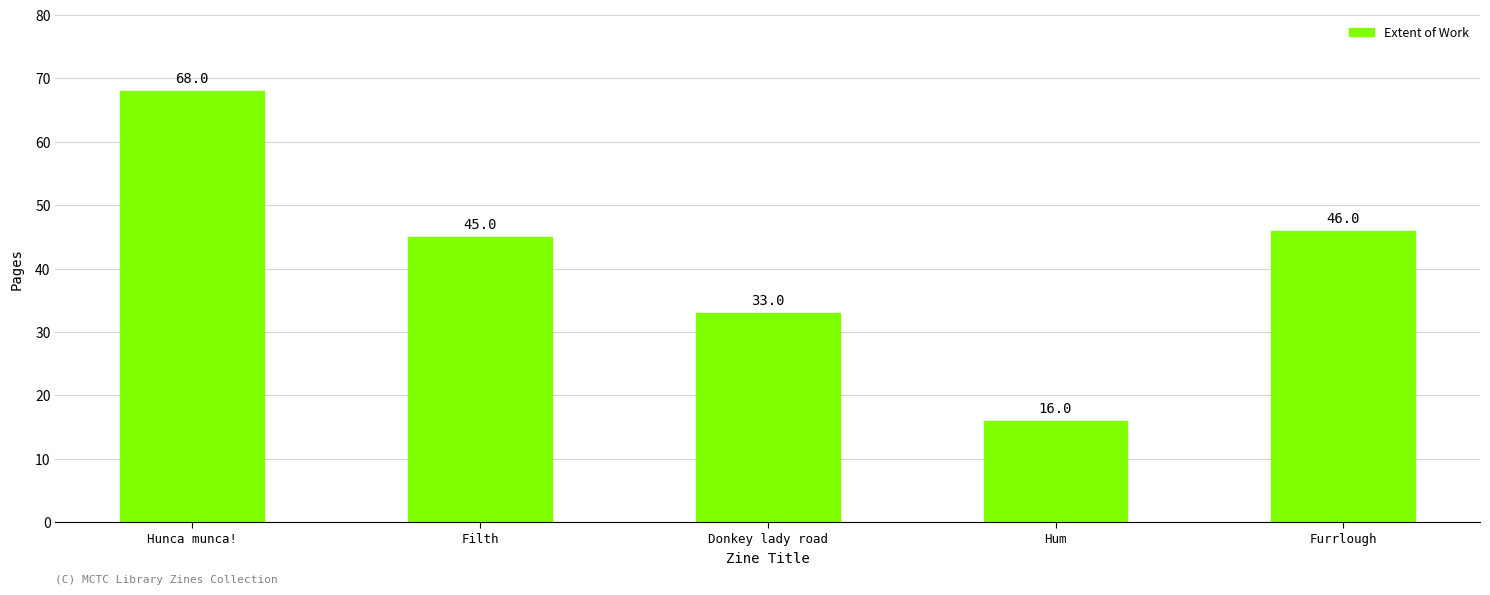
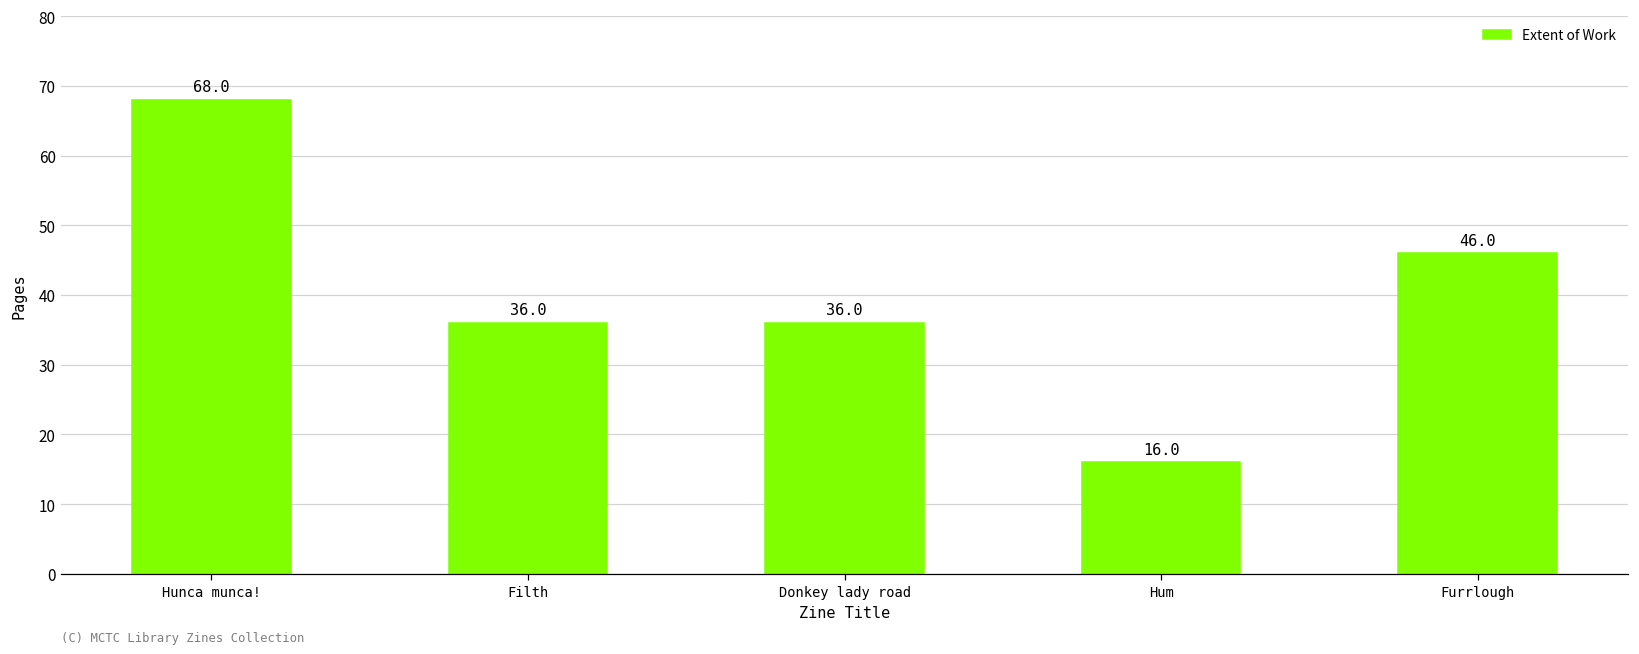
Filth: 45.0 -> 36.0
Donkey lady road: 33.0 -> 36.0
